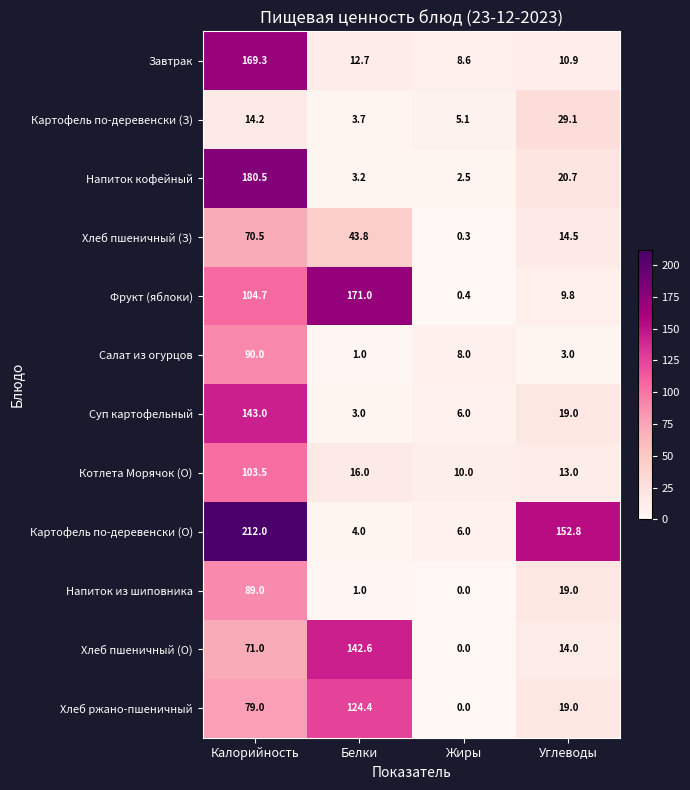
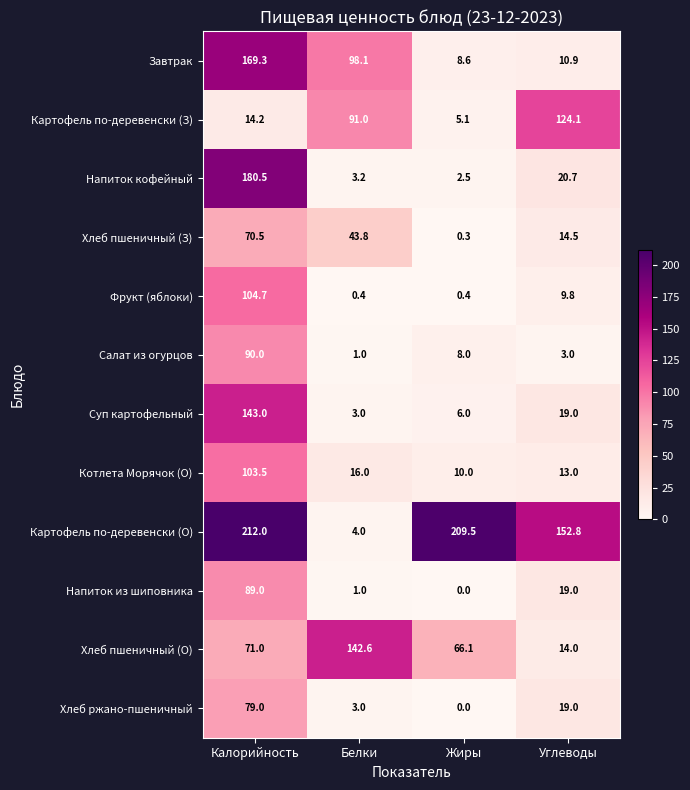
Завтрак, Белки: 12.7 -> 98.1
Картофель по-деревенски (З), Белки: 3.7 -> 91.0
Картофель по-деревенски (З), Углеводы: 29.1 -> 124.1
Фрукт (яблоки), Белки: 171.0 -> 0.4
Картофель по-деревенски (О), Жиры: 6.0 -> 209.5
Хлеб пшеничный (О), Жиры: 0.0 -> 66.1
Хлеб ржано-пшеничный, Белки: 124.4 -> 3.0
